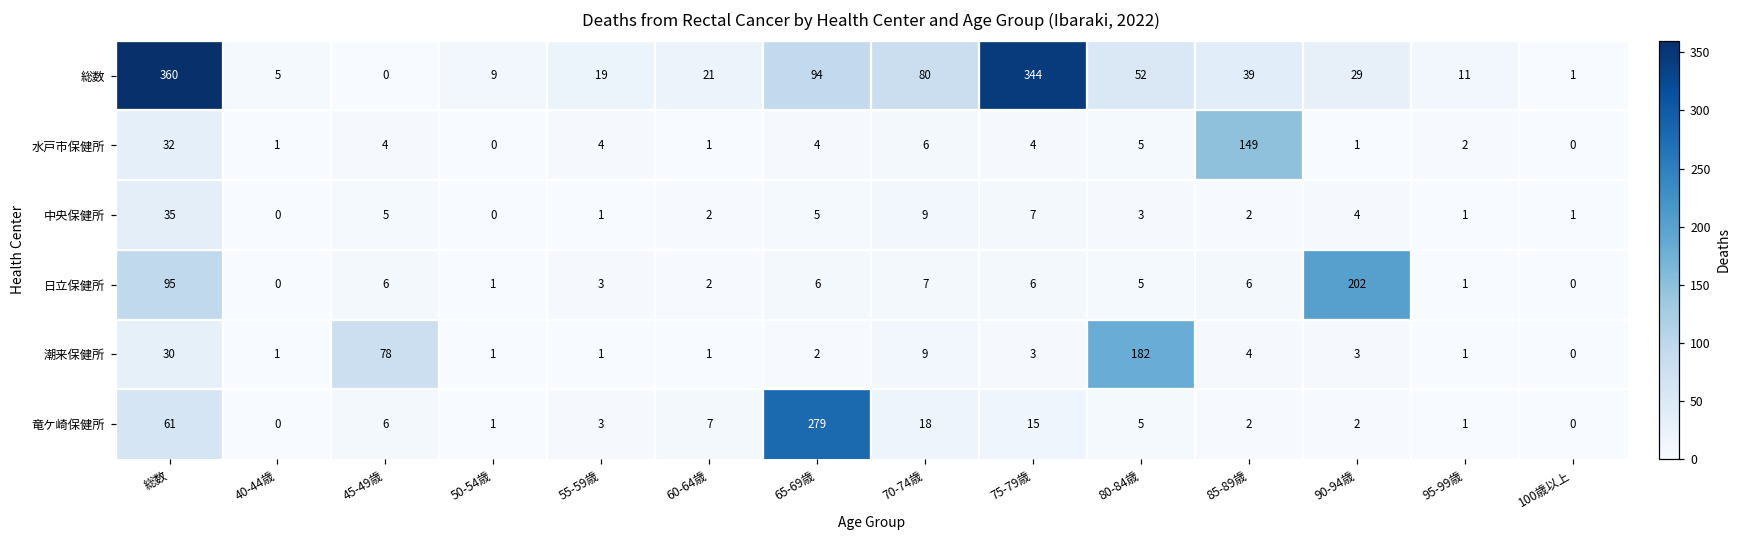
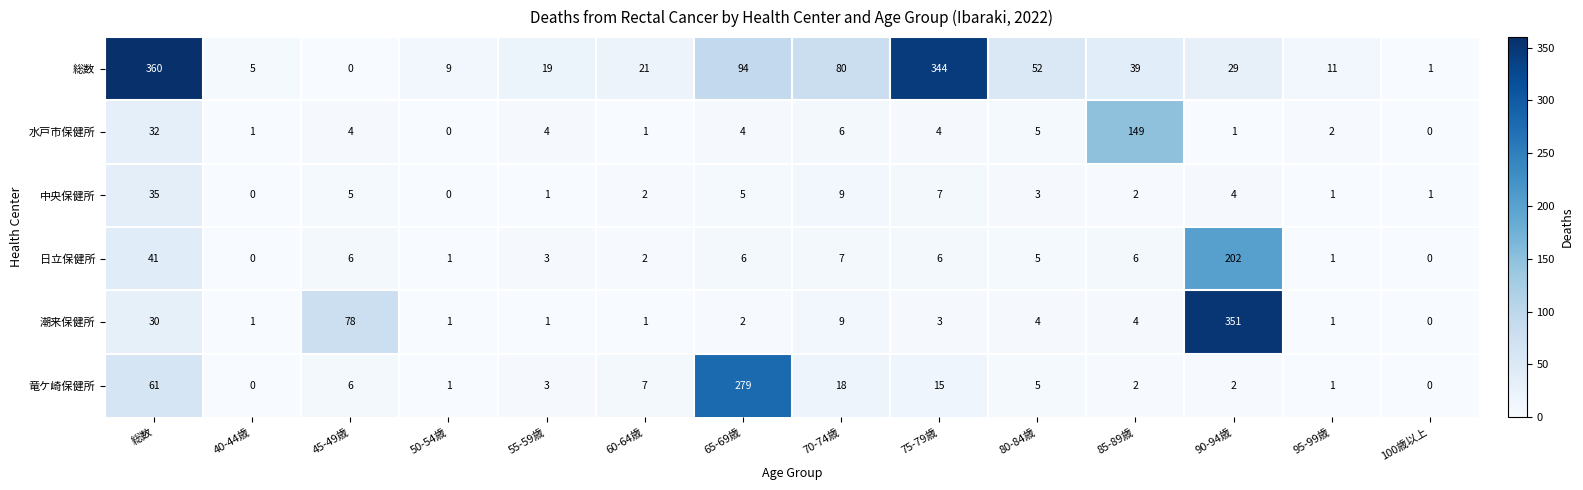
日立保健所, 総数: 95 -> 41
潮来保健所, 80-84歳: 182 -> 4
潮来保健所, 90-94歳: 3 -> 351
